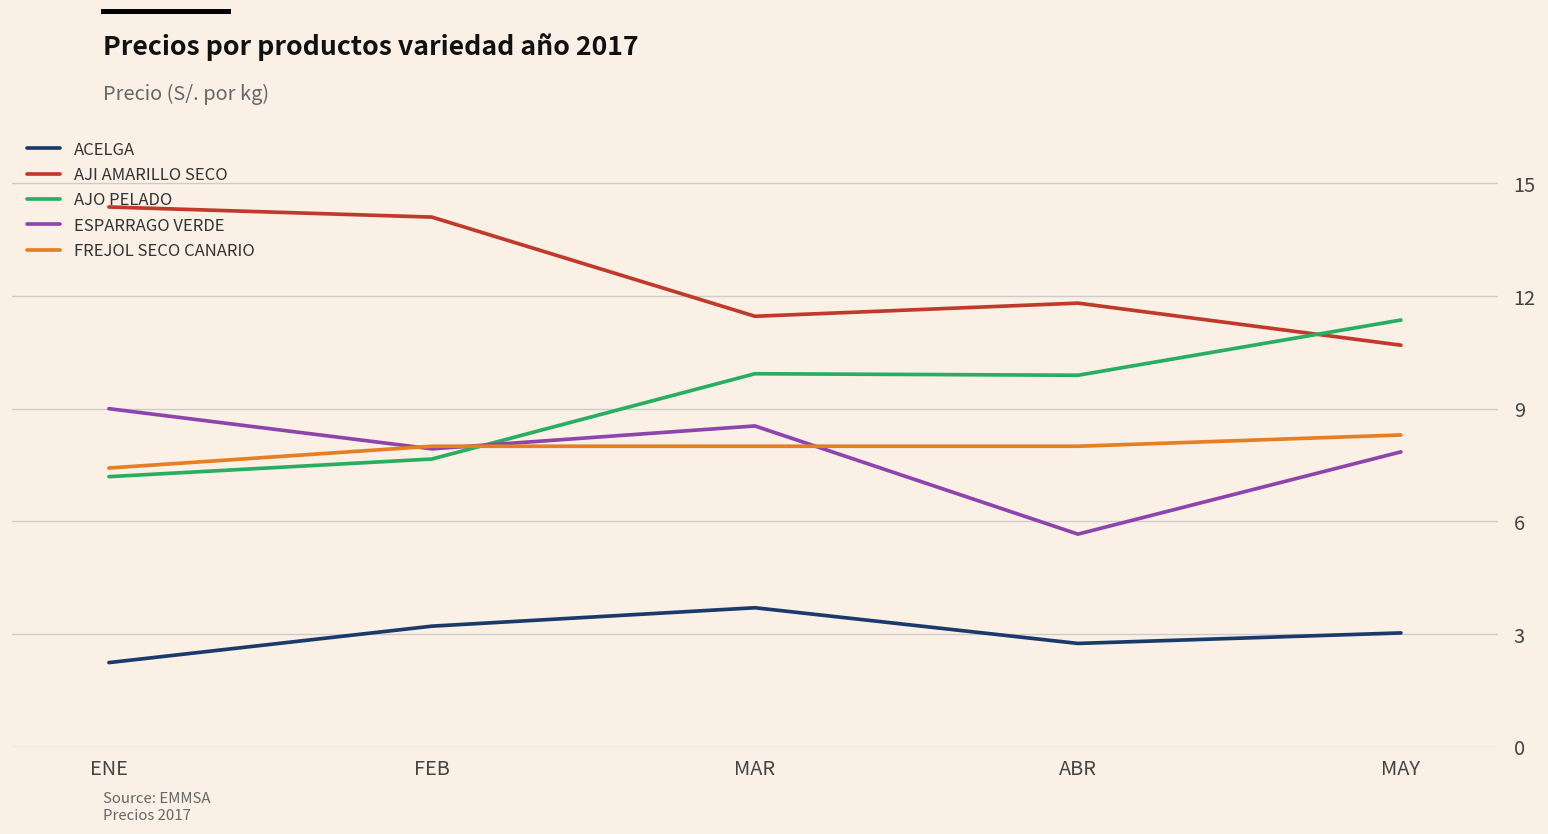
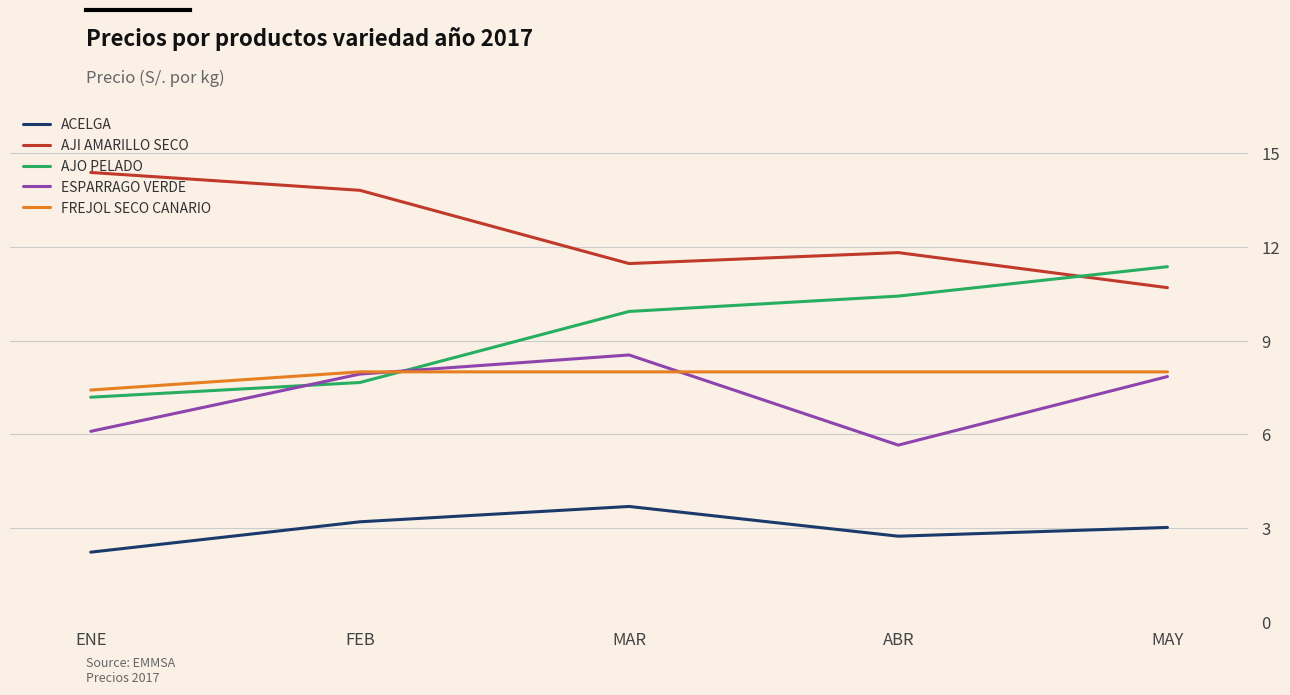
ESPARRAGO VERDE, ENE: 9.0 -> 6.1
AJI AMARILLO SECO, FEB: 14.1 -> 13.8
AJO PELADO, ABR: 9.9 -> 10.4
FREJOL SECO CANARIO, MAY: 8.3 -> 8.0
